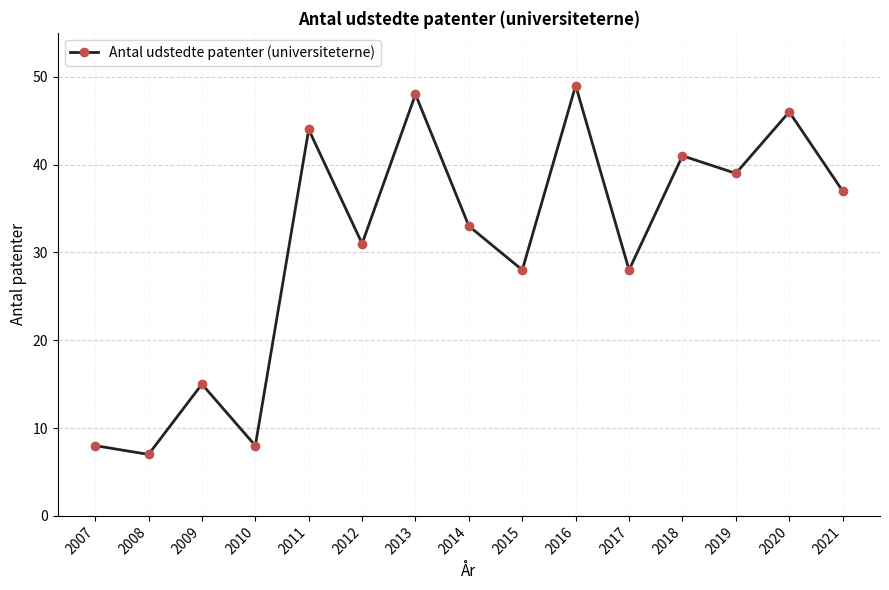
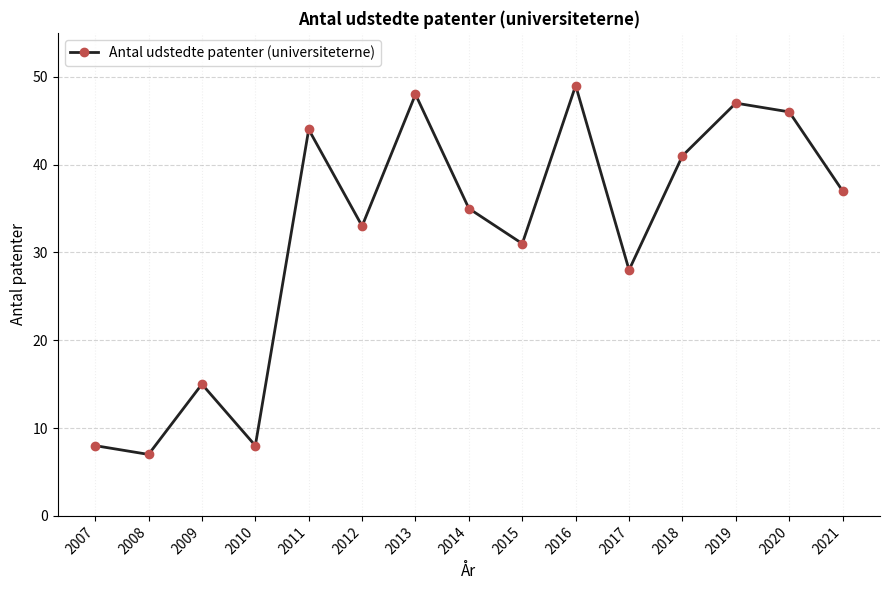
2012: 31 -> 33
2014: 33 -> 35
2015: 28 -> 31
2019: 39 -> 47
